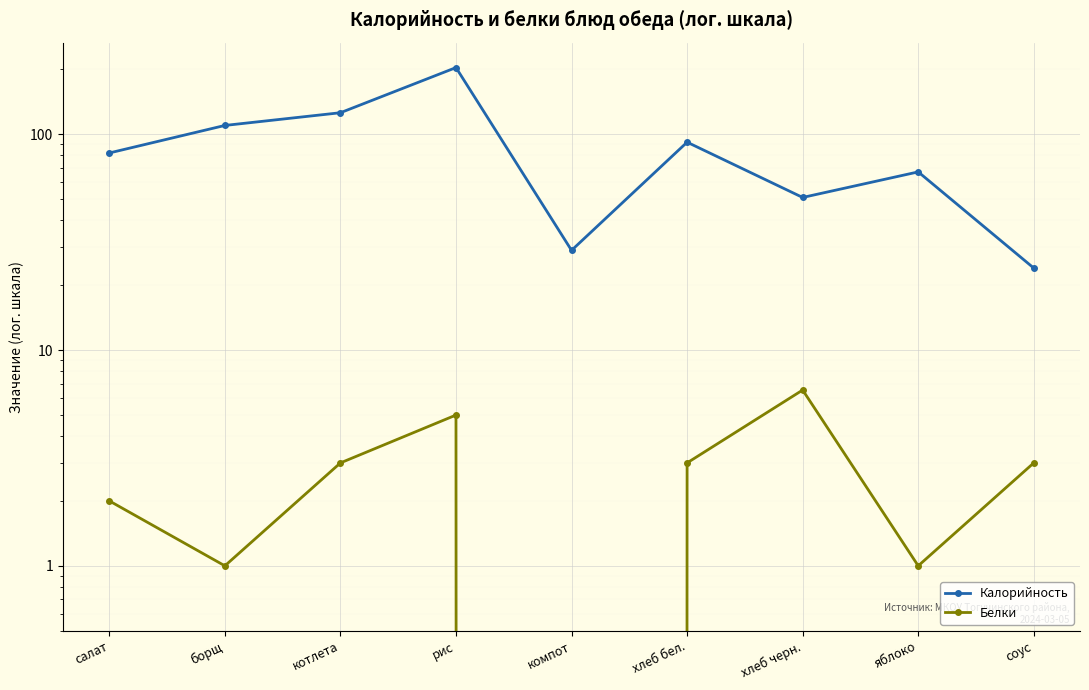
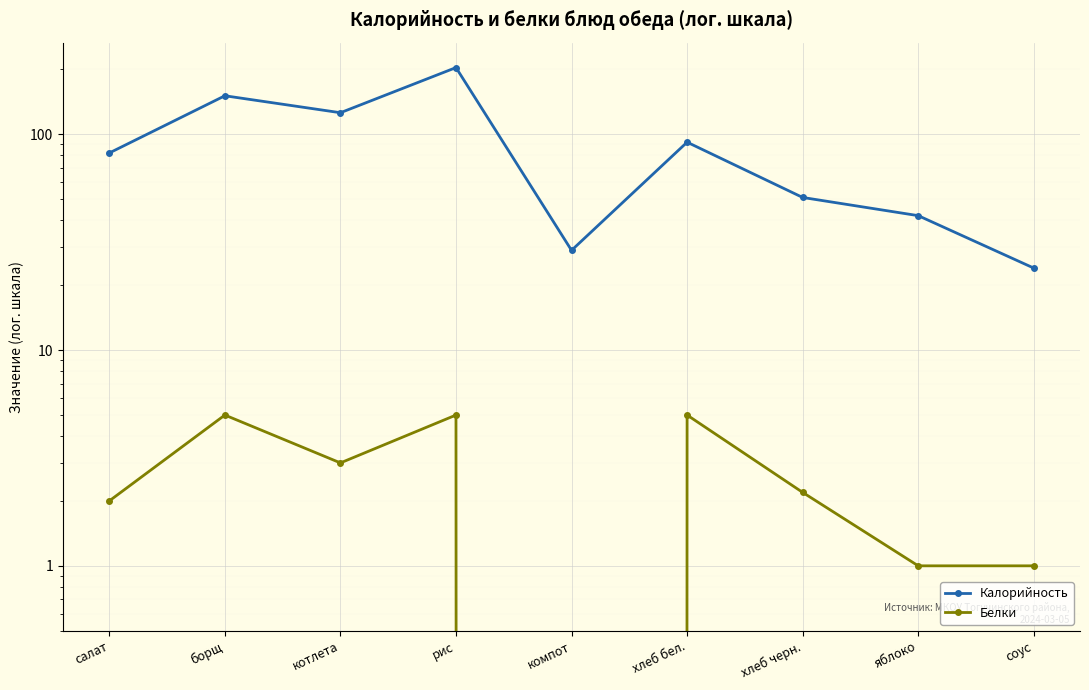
Калорийность, борщ: 110 -> 150
Белки, борщ: 1 -> 5
Белки, хлеб бел.: 3 -> 5
Белки, хлеб черн.: 6.5 -> 2.2
Калорийность, яблоко: 67 -> 42
Белки, соус: 3 -> 1
